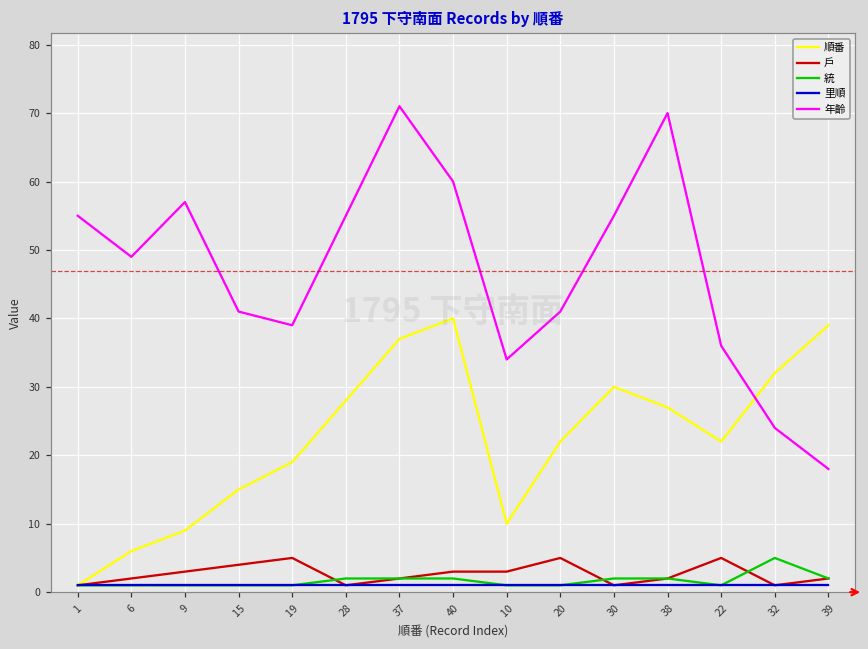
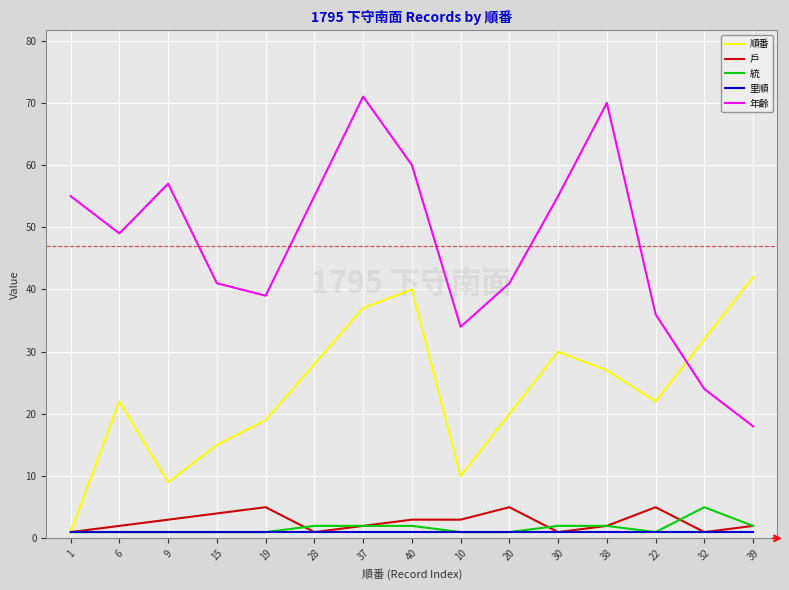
順番, 6: 6 -> 22
順番, 20: 22 -> 20
順番, 39: 39 -> 42
